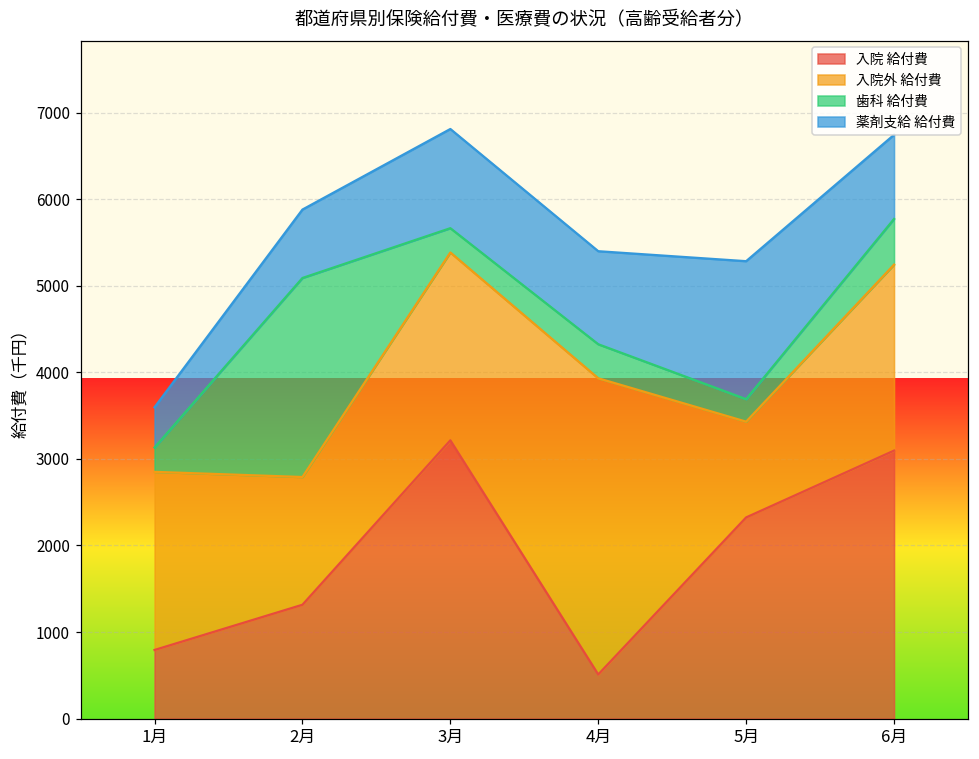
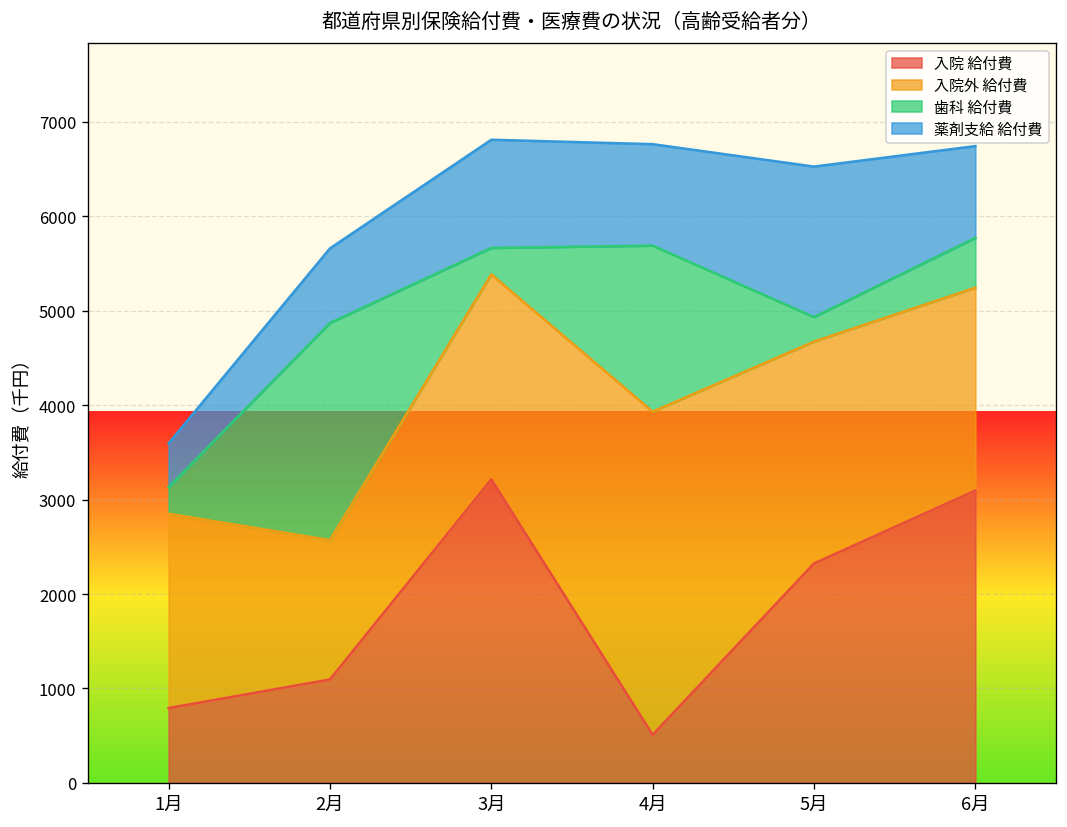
入院 給付費, 2月: 1300 -> 1100
歯科 給付費, 4月: 400 -> 1800
入院外 給付費, 5月: 1100 -> 2300
